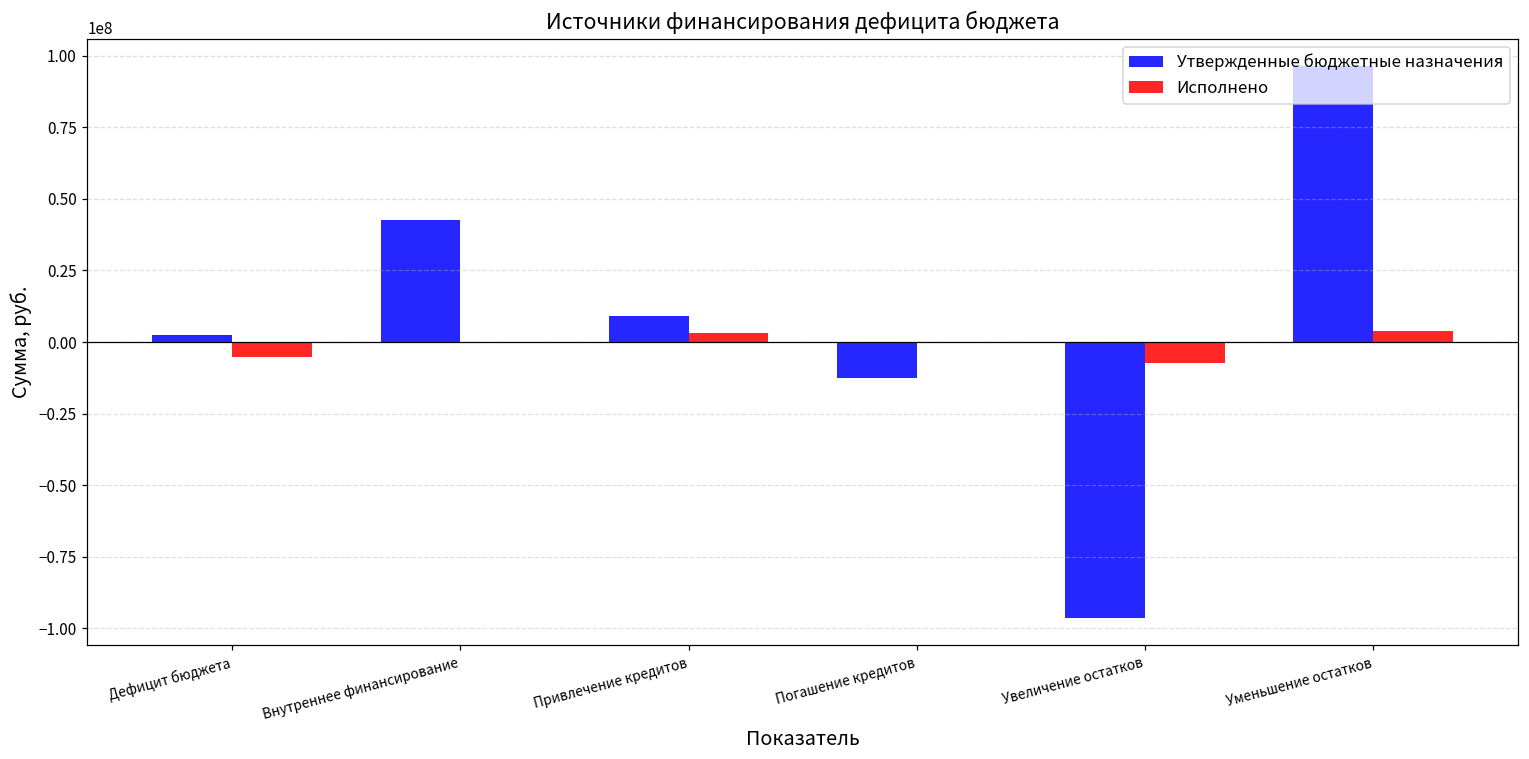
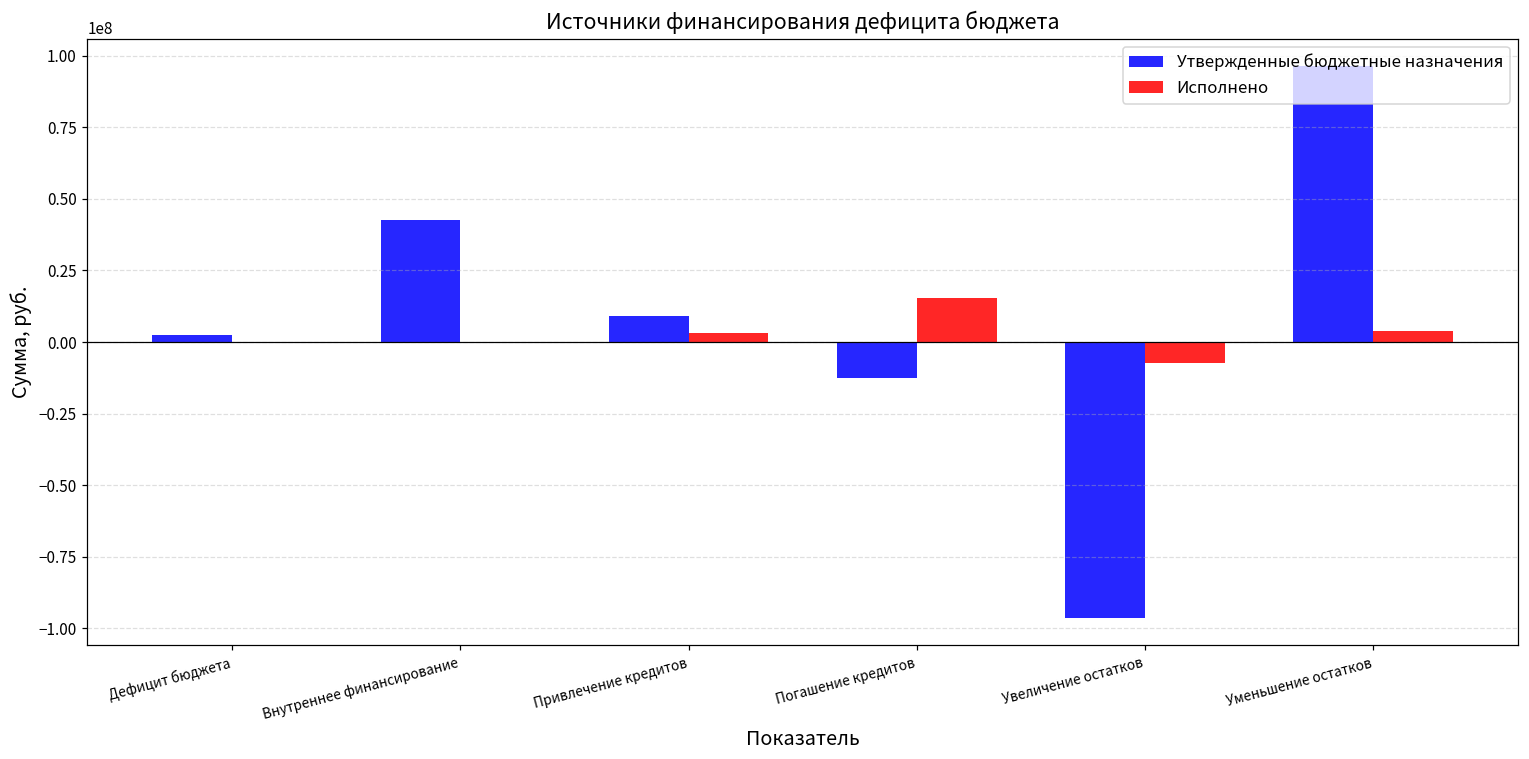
Исполнено, Дефицит бюджета: -5000000 -> 0
Исполнено, Погашение кредитов: 0 -> 15000000
